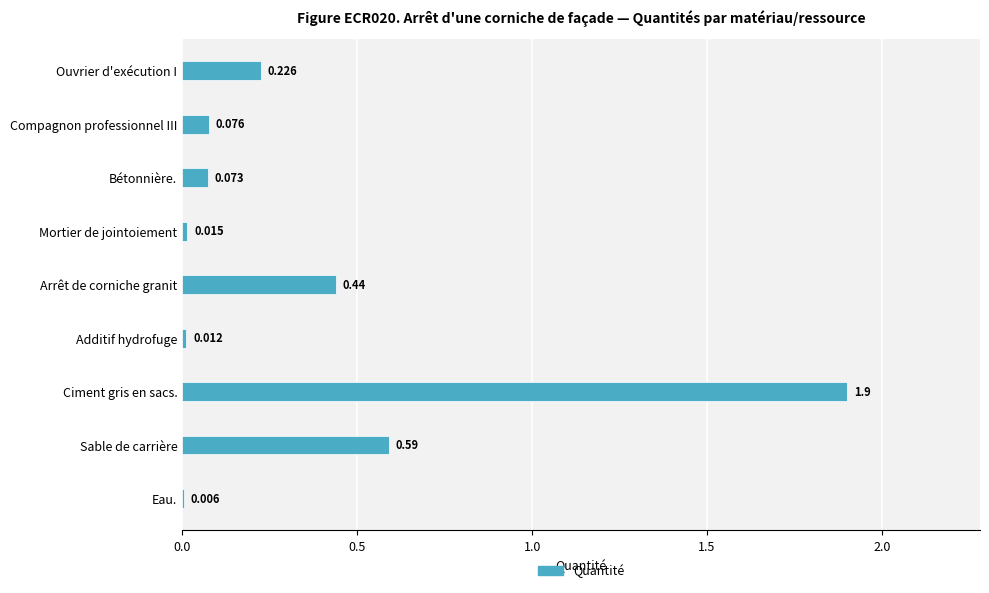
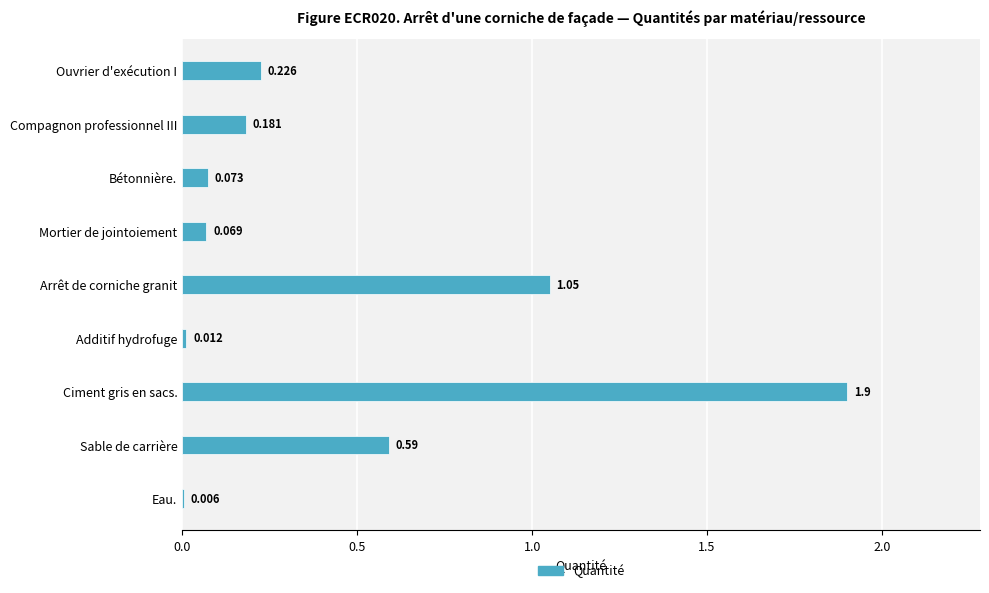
Compagnon professionnel III: 0.076 -> 0.181
Mortier de jointoiement: 0.015 -> 0.069
Arrêt de corniche granit: 0.44 -> 1.05
